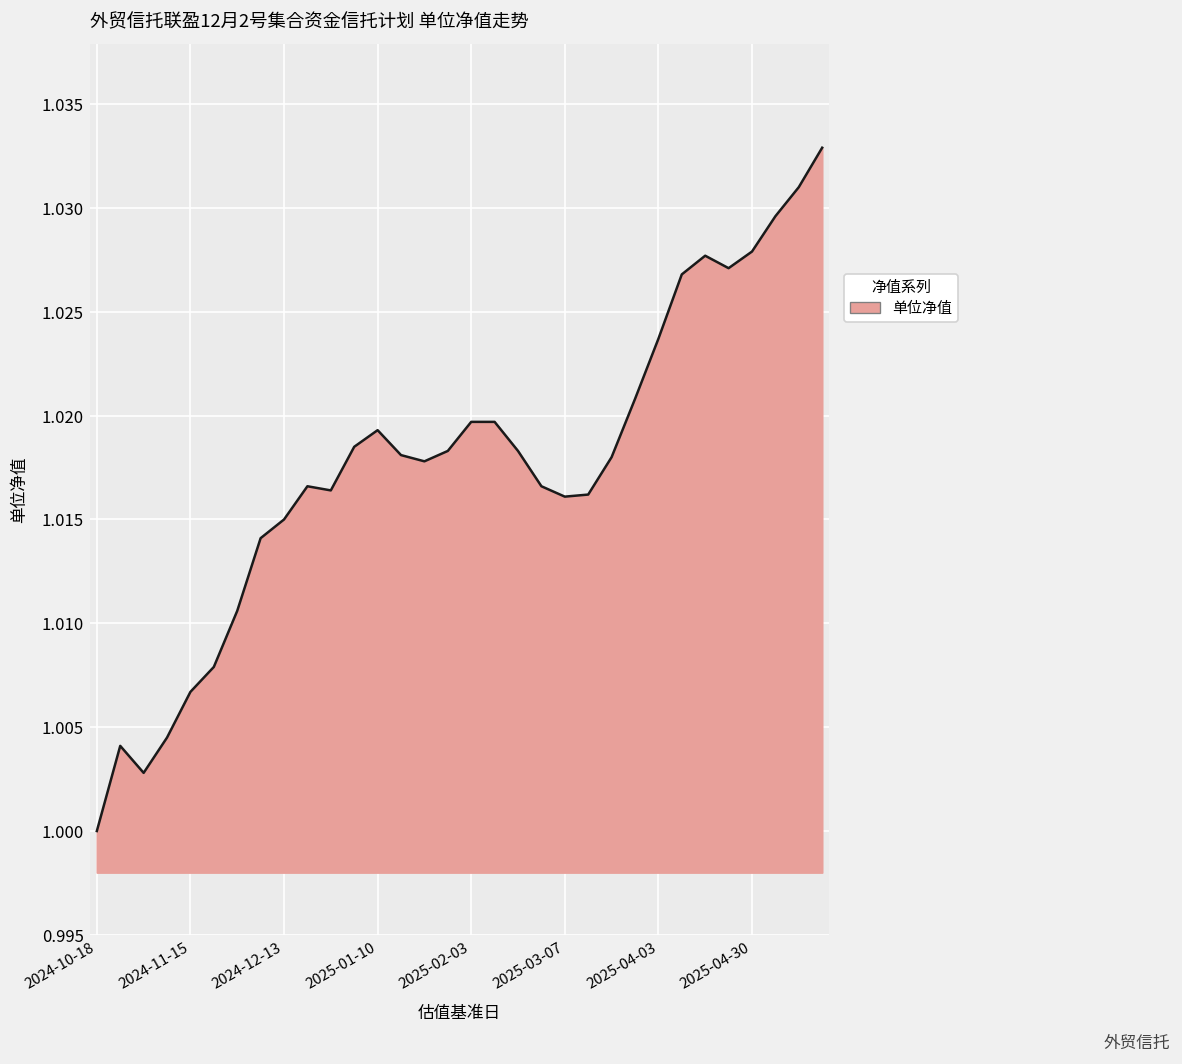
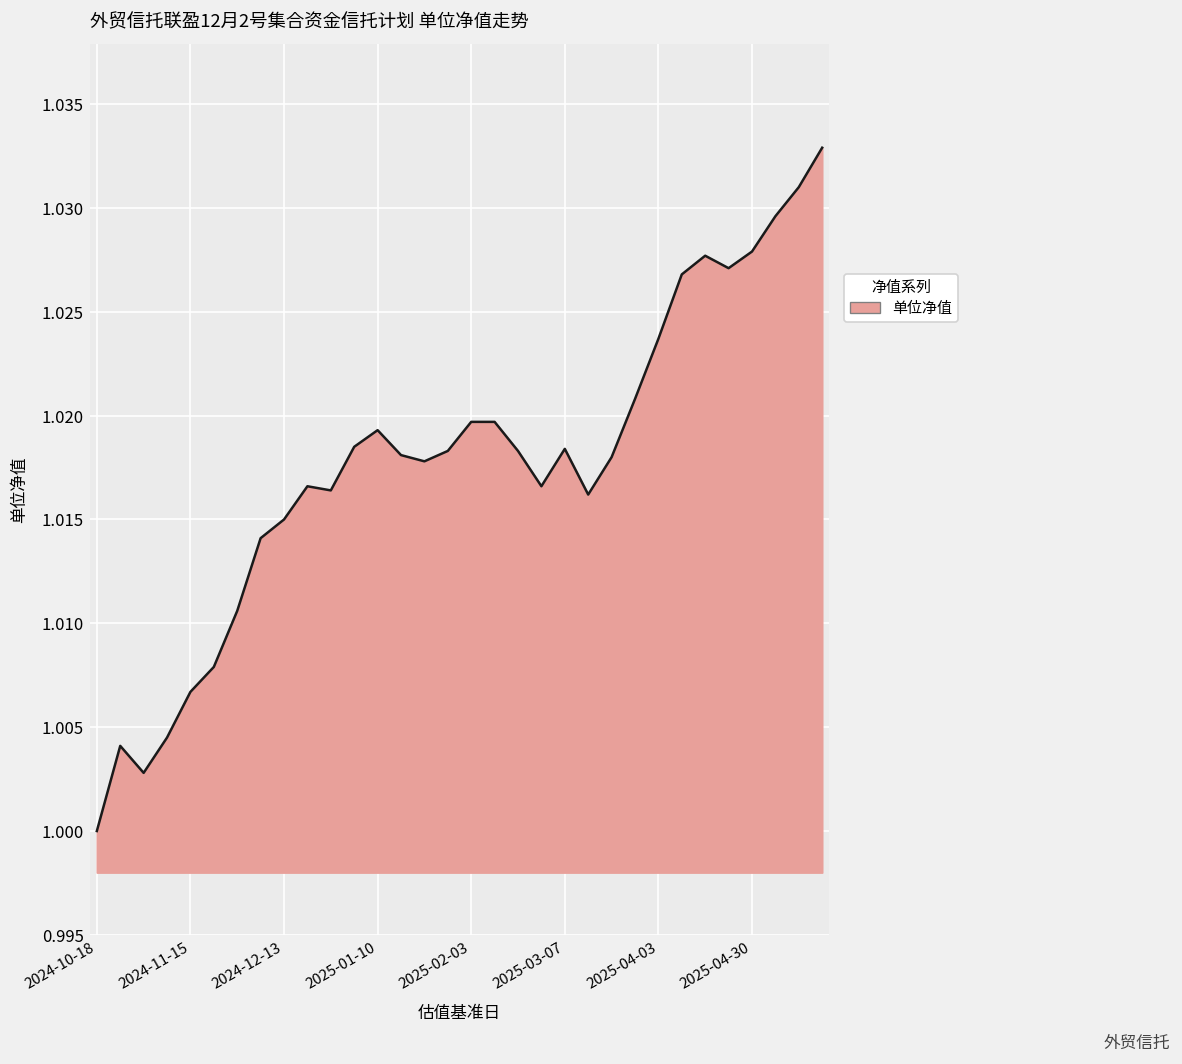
2025-03-07: 1.0161 -> 1.0184
